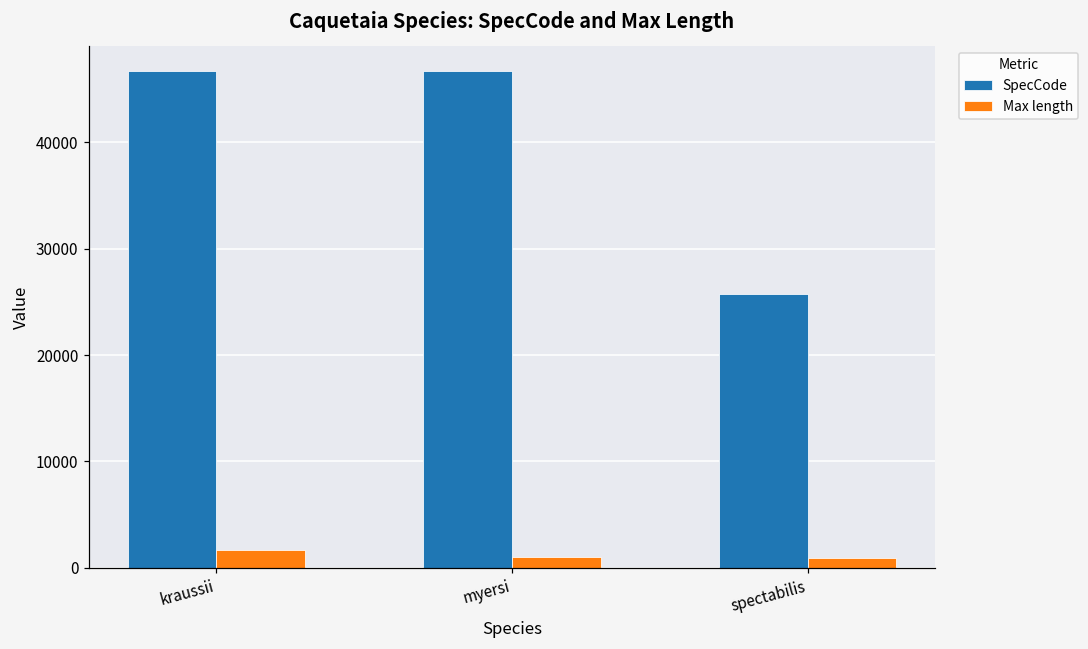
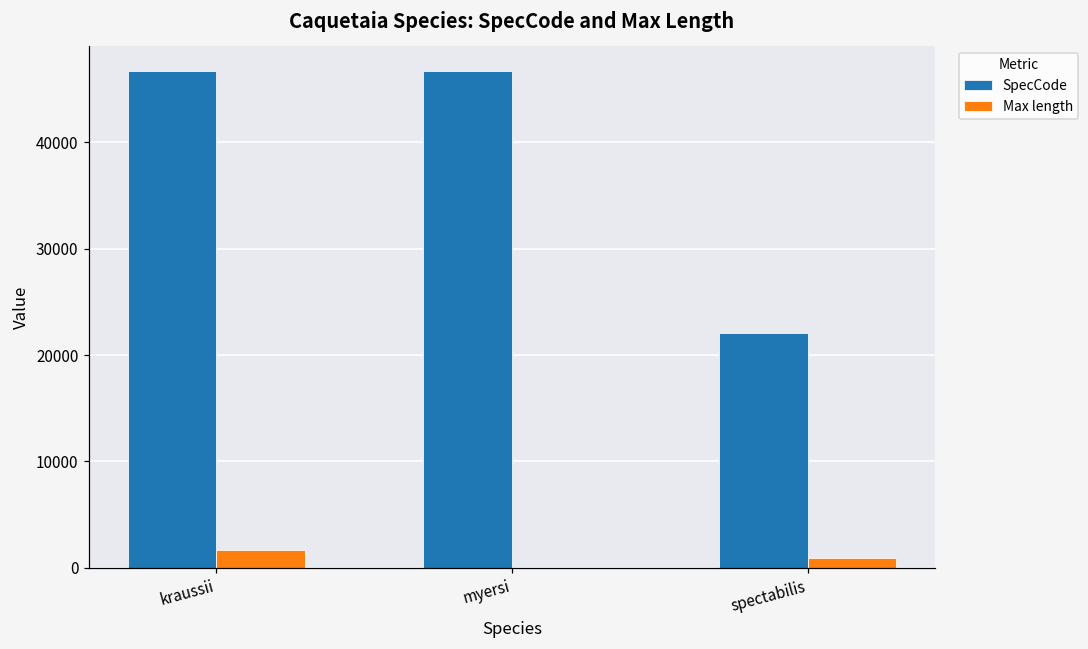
Max length, myersi: 1000 -> 0
SpecCode, spectabilis: 26000 -> 22000
